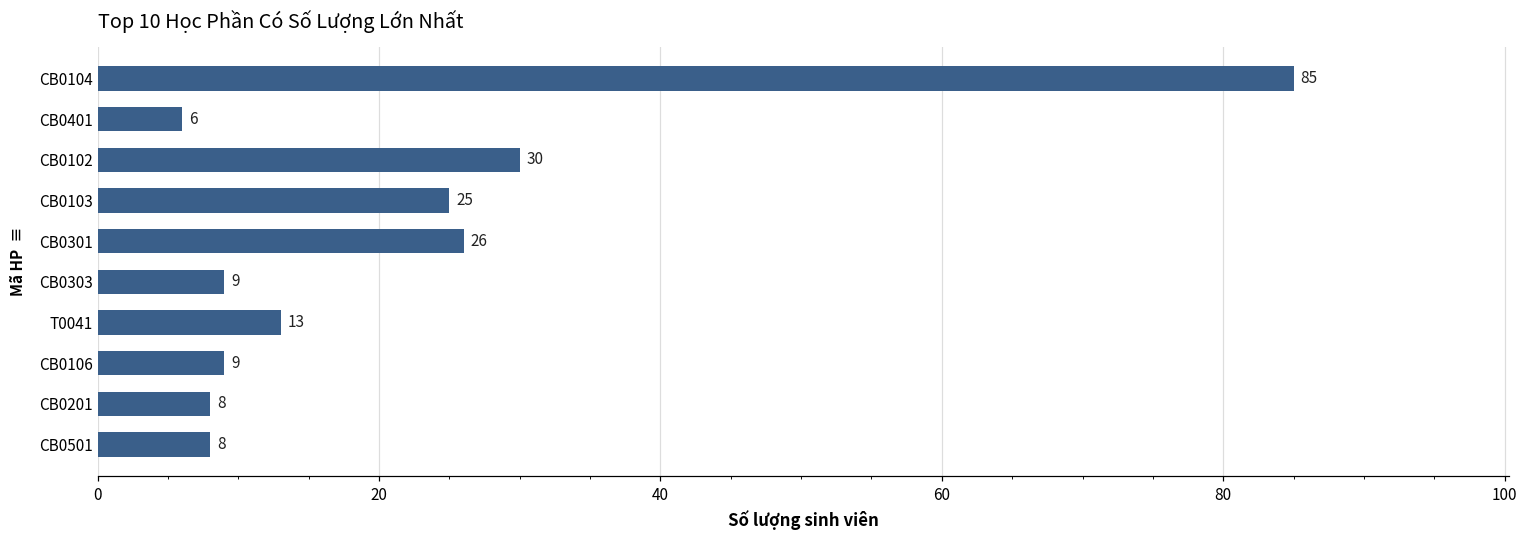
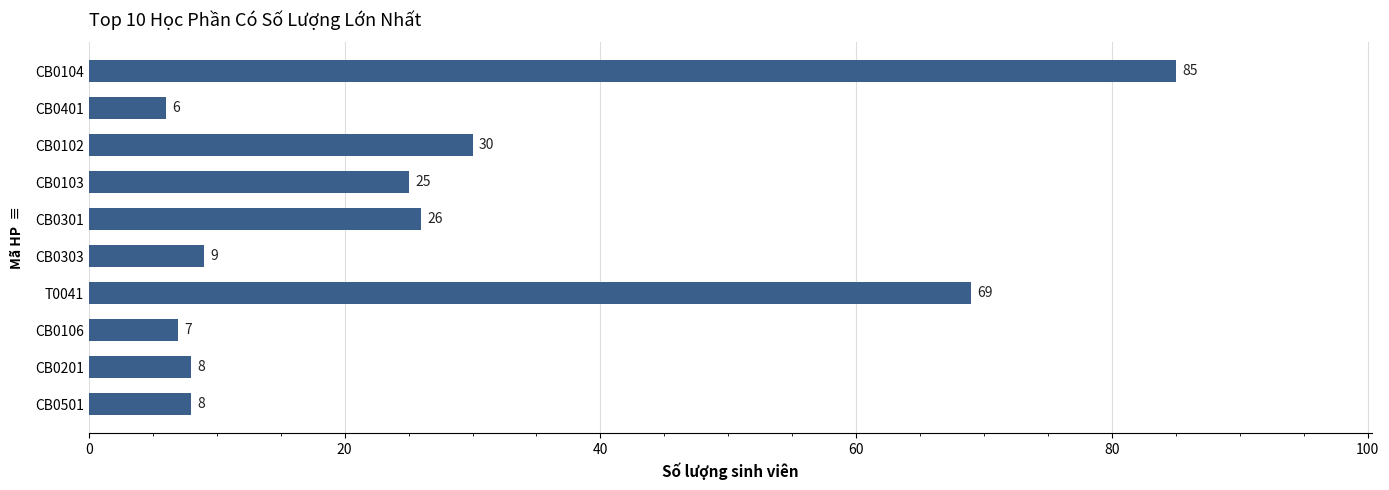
T0041: 13 -> 69
CB0106: 9 -> 7
